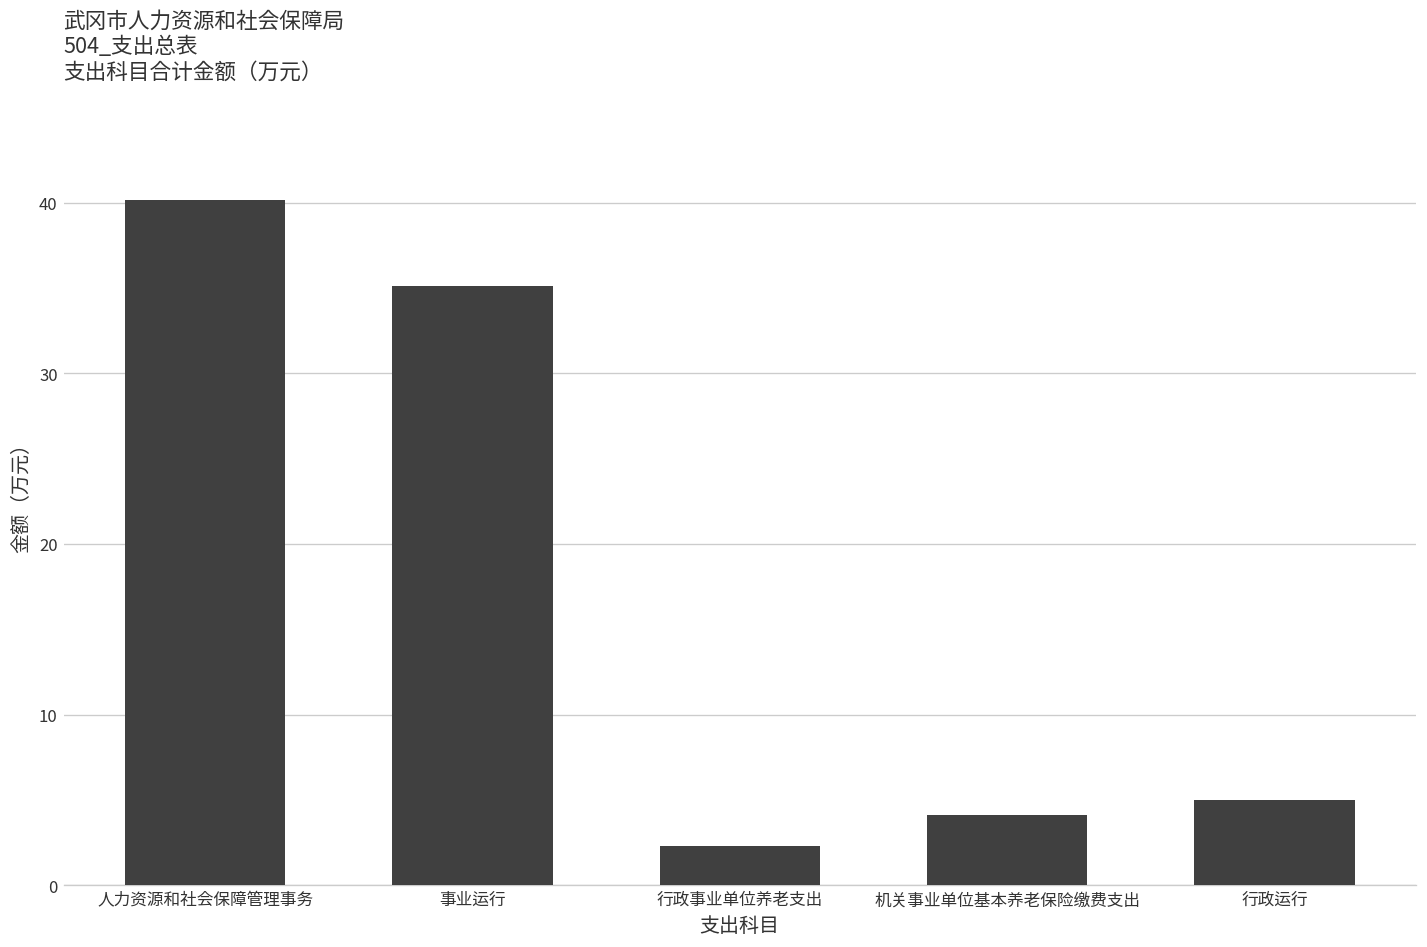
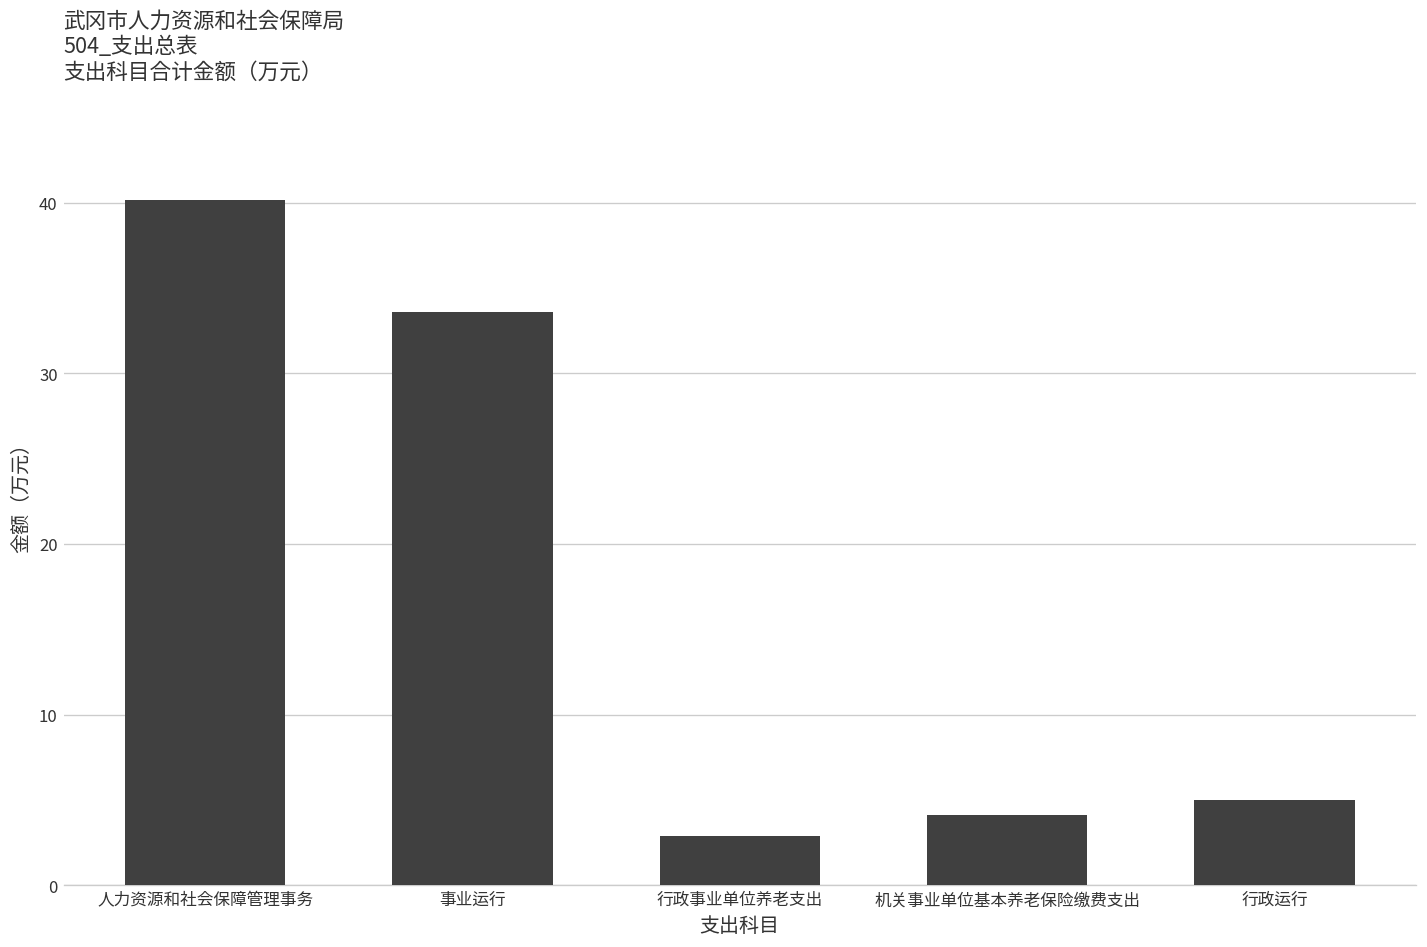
事业运行: 35.1 -> 33.6
行政事业单位养老支出: 2.3 -> 2.9
